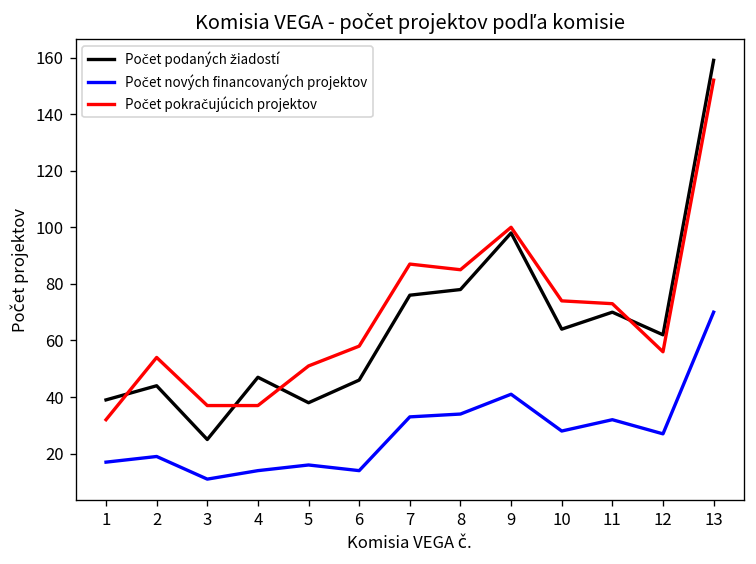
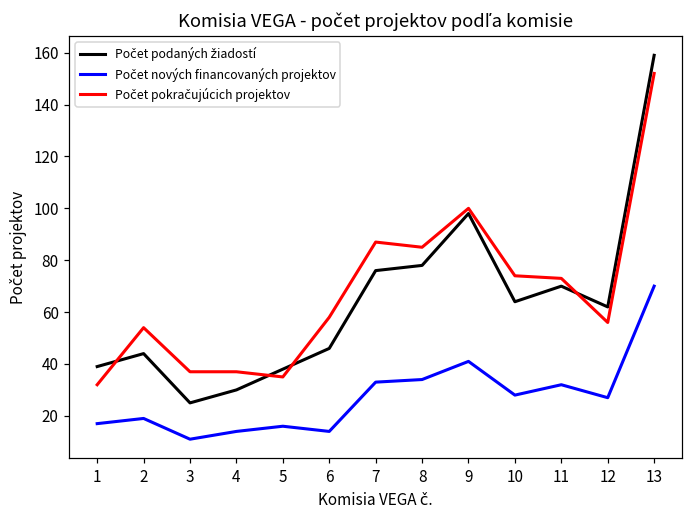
Počet podaných žiadostí, 4: 47 -> 30
Počet pokračujúcich projektov, 5: 51 -> 35
